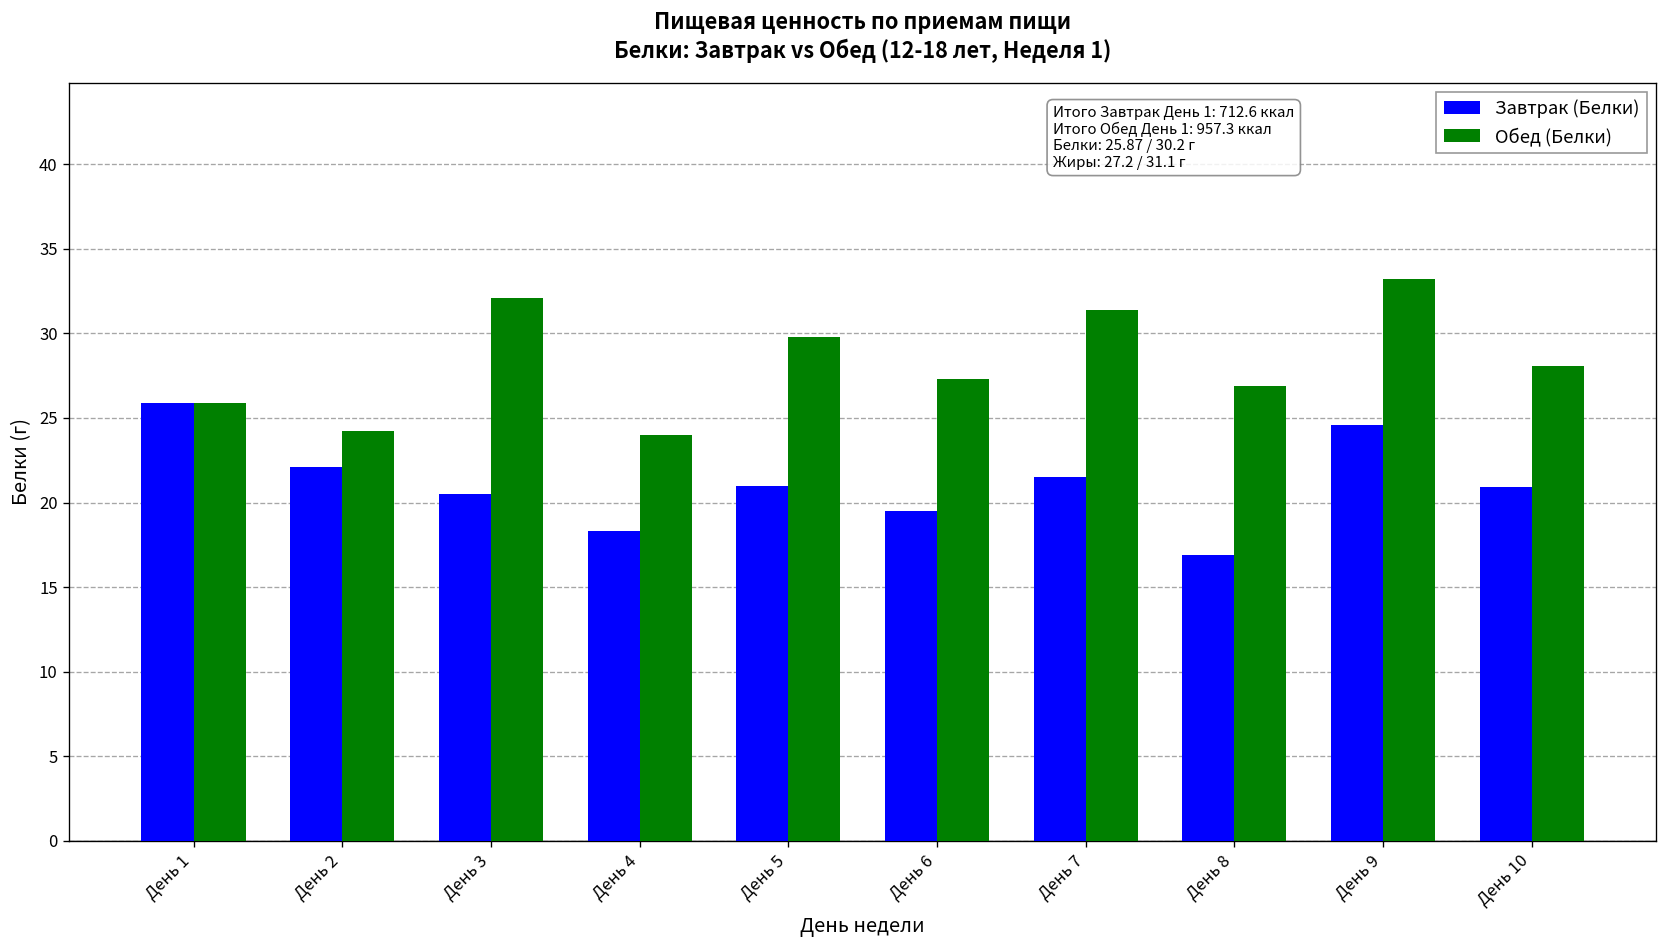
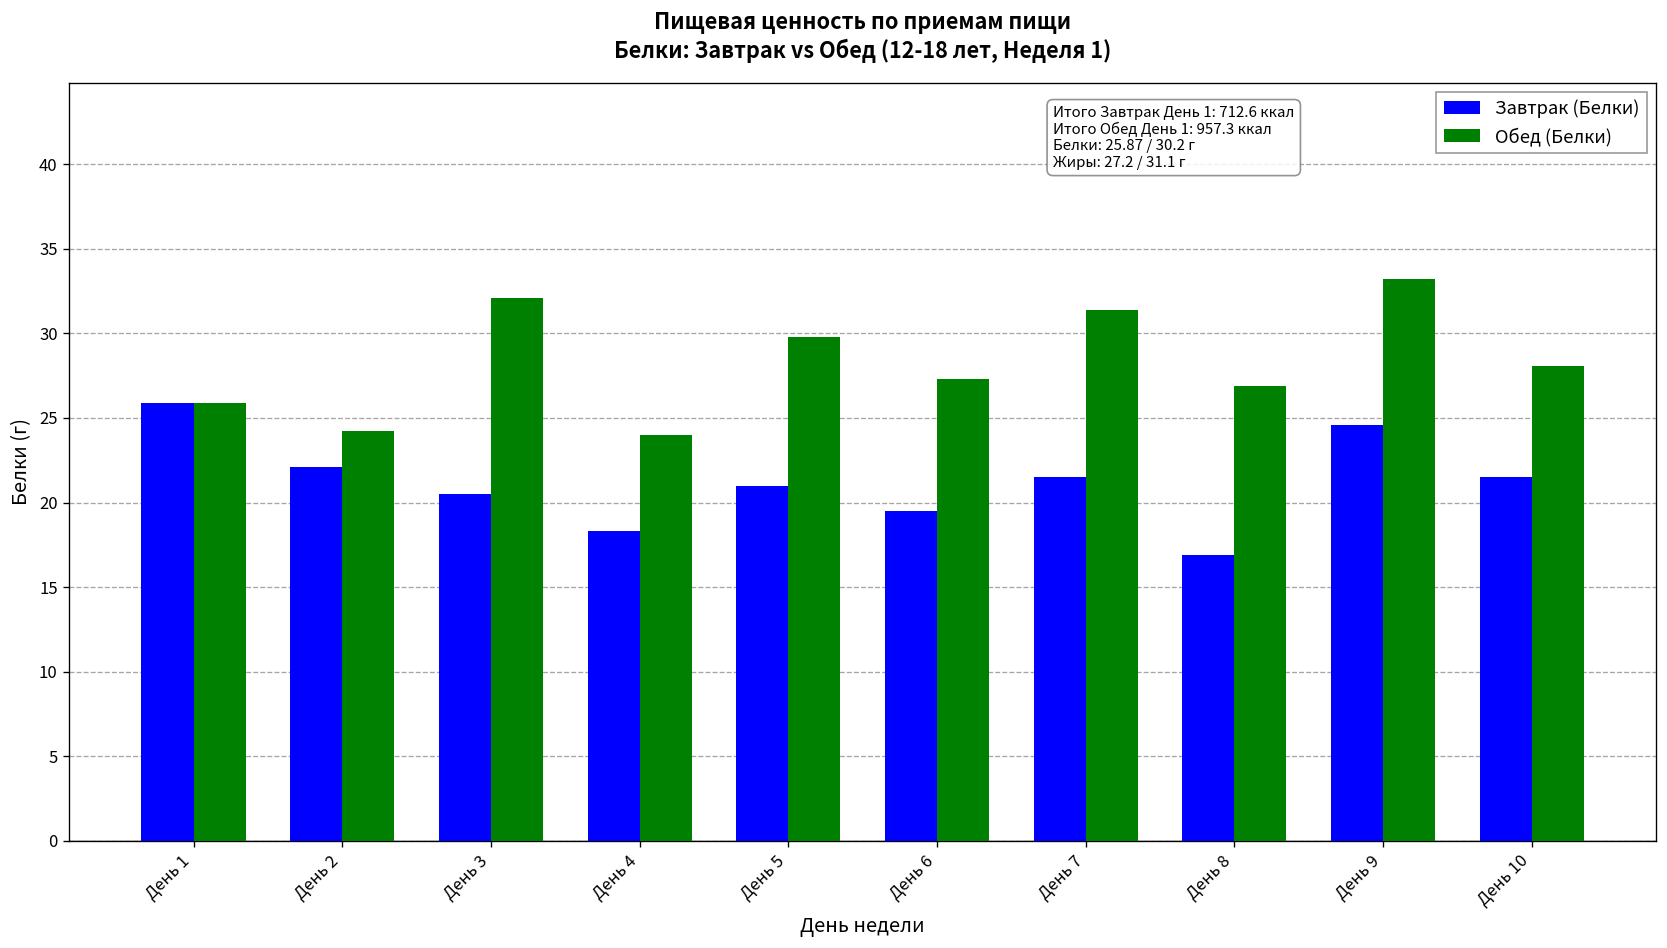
Завтрак (Белки), День 10: 20.9 -> 21.5
